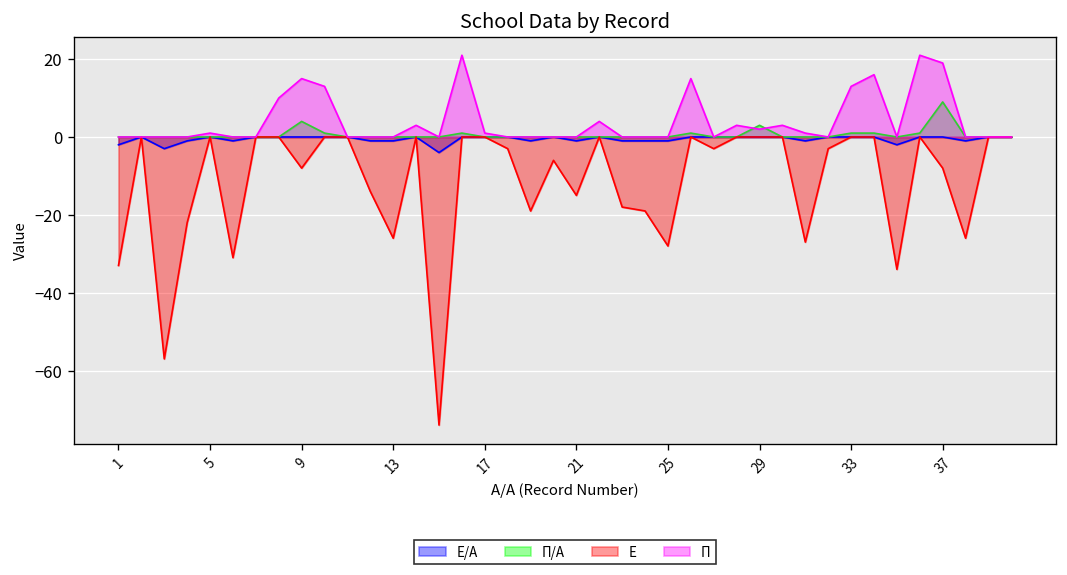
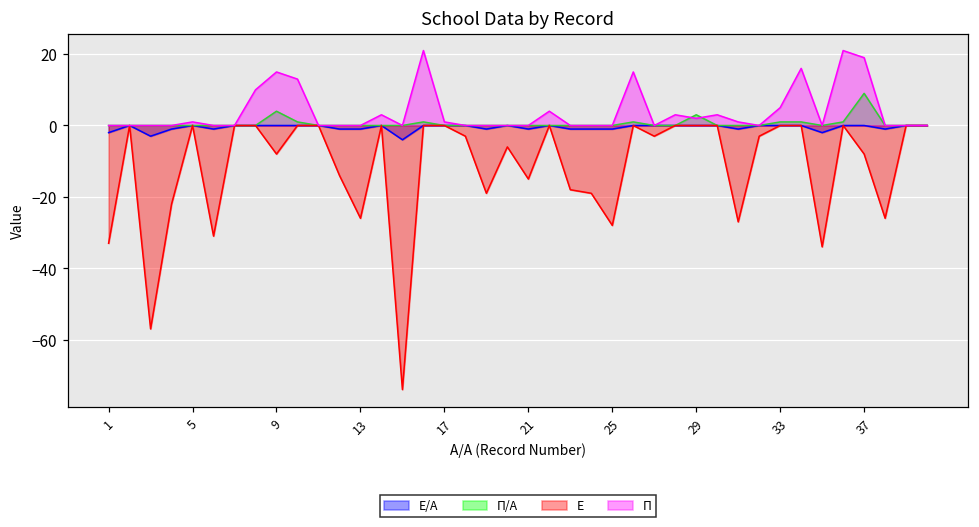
Π, 33: 13 -> 5
